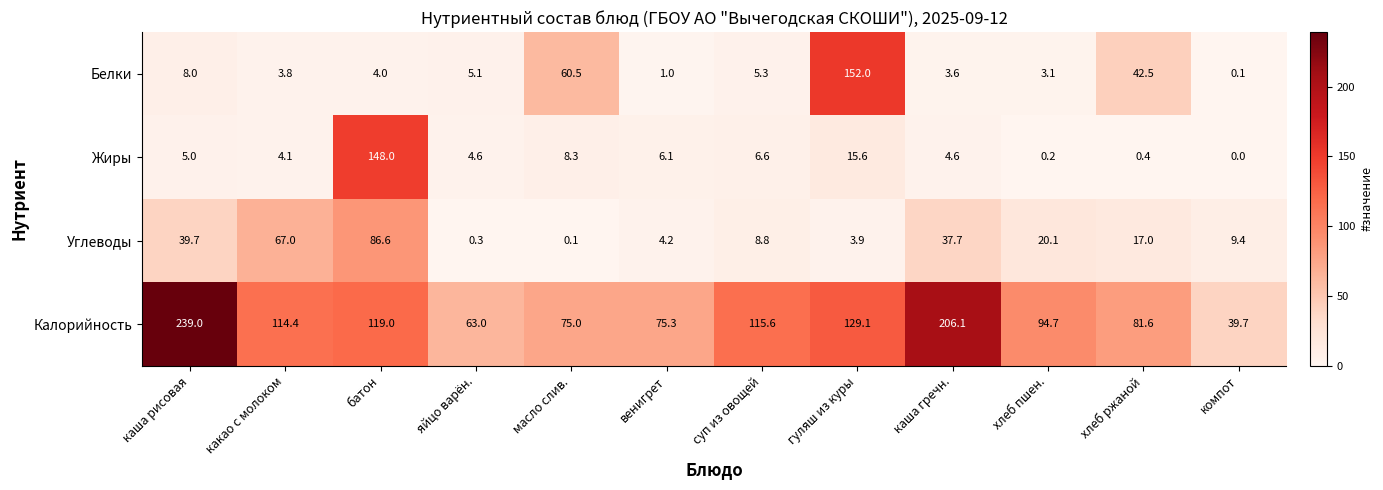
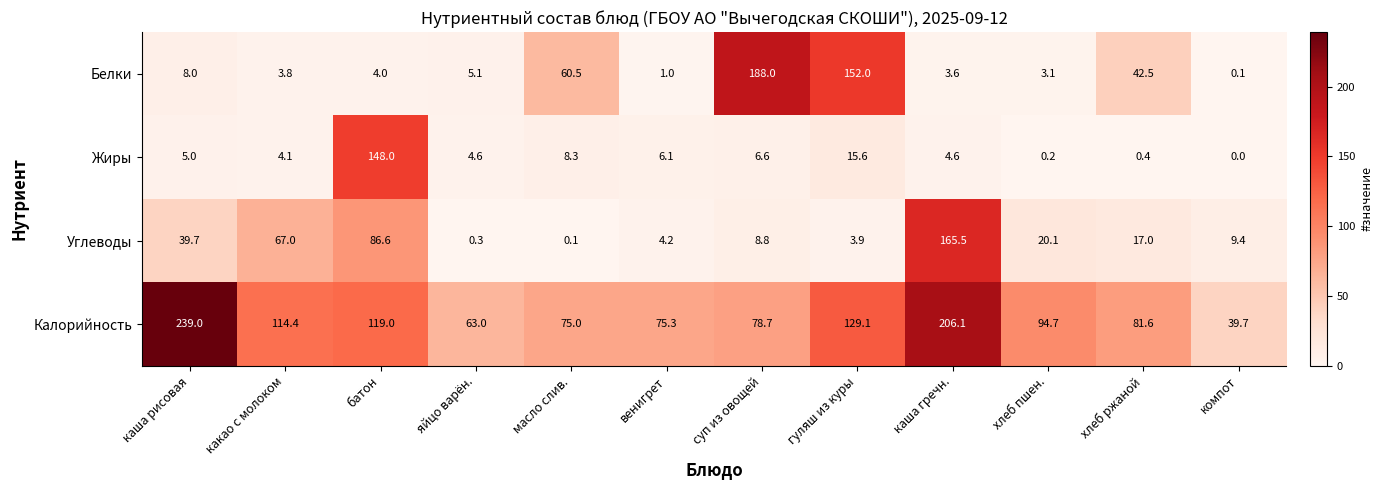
Белки, суп из овощей: 5.3 -> 188.0
Углеводы, каша гречн.: 37.7 -> 165.5
Калорийность, суп из овощей: 115.6 -> 78.7
